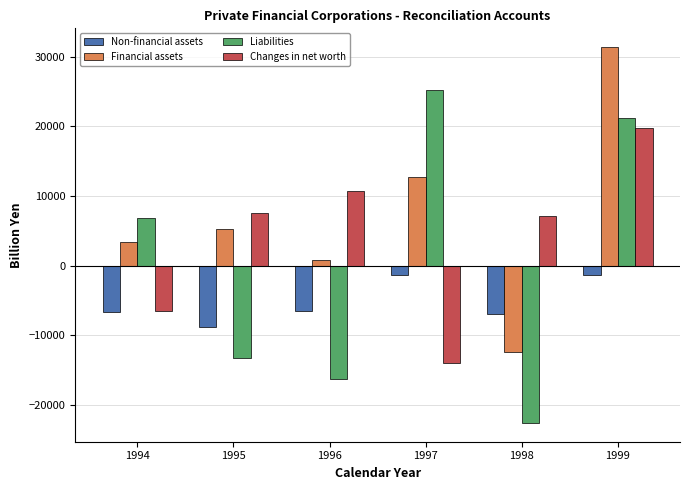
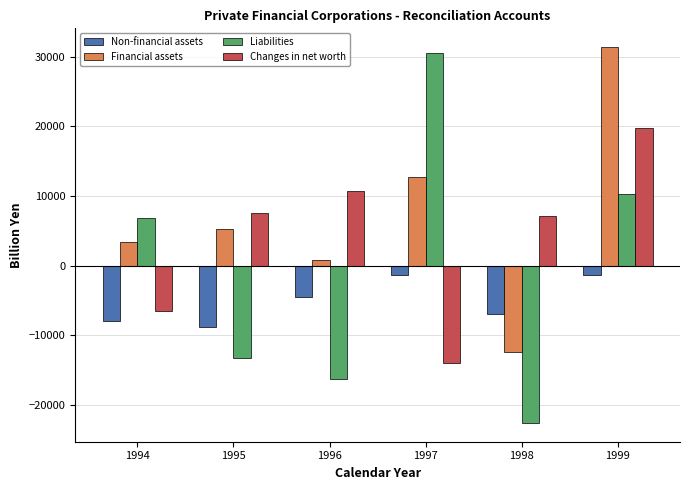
Non-financial assets, 1994: -7000 -> -8000
Non-financial assets, 1996: -6000 -> -5000
Liabilities, 1997: 25000 -> 30000
Liabilities, 1999: 21000 -> 10000
